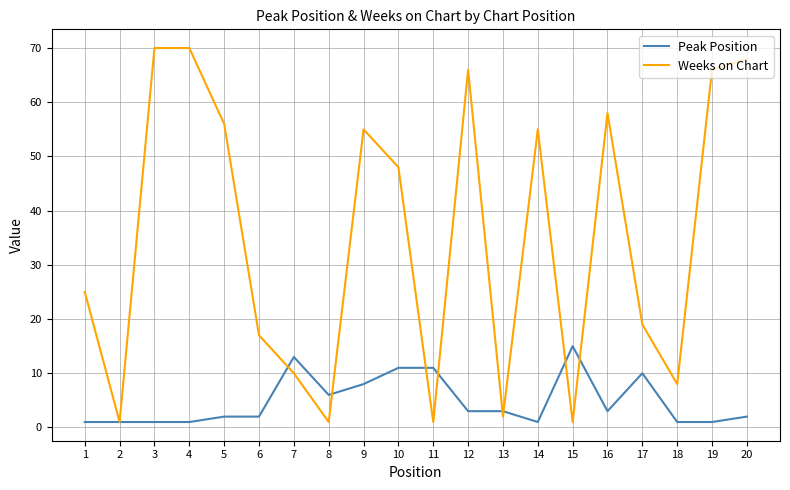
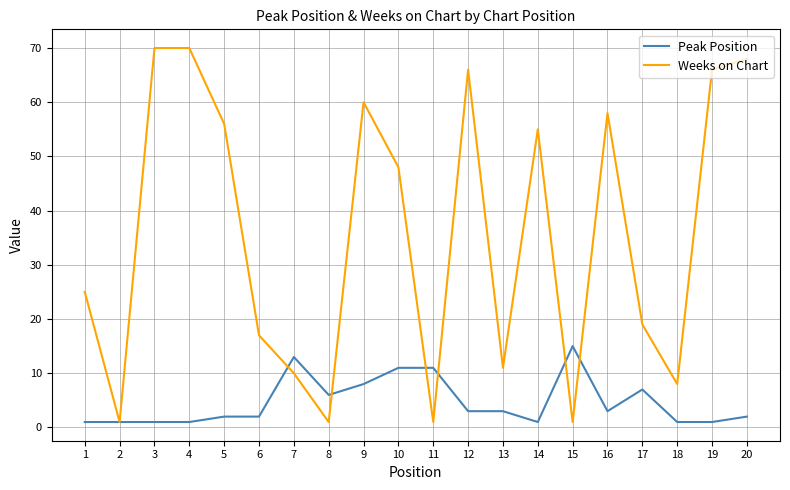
Weeks on Chart, 9: 55 -> 60
Weeks on Chart, 13: 2 -> 11
Peak Position, 17: 10 -> 7
